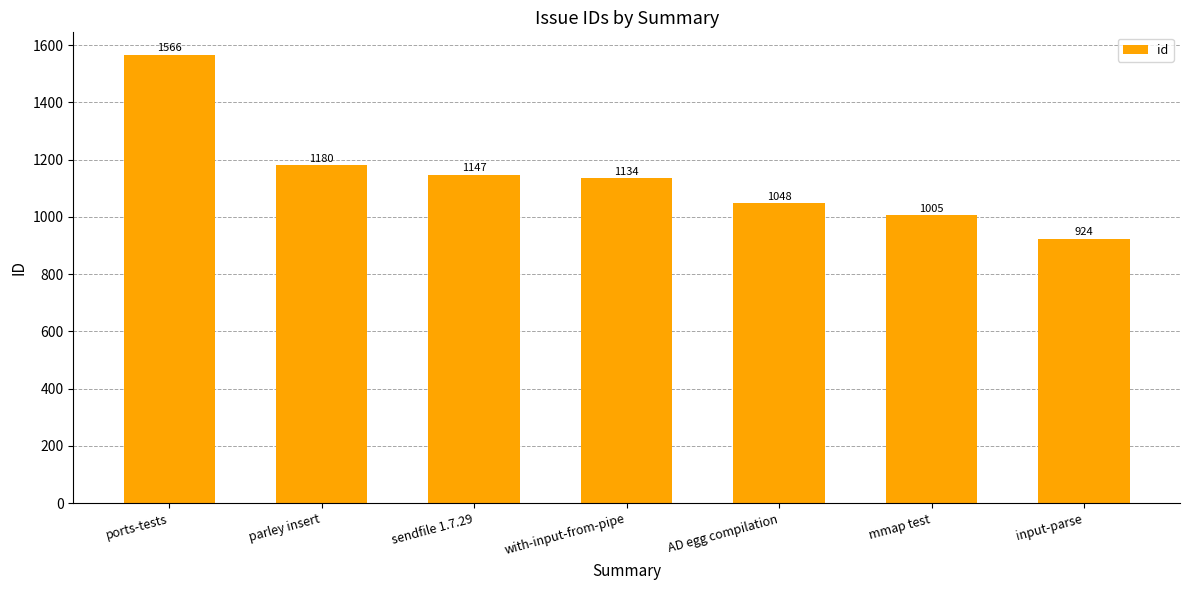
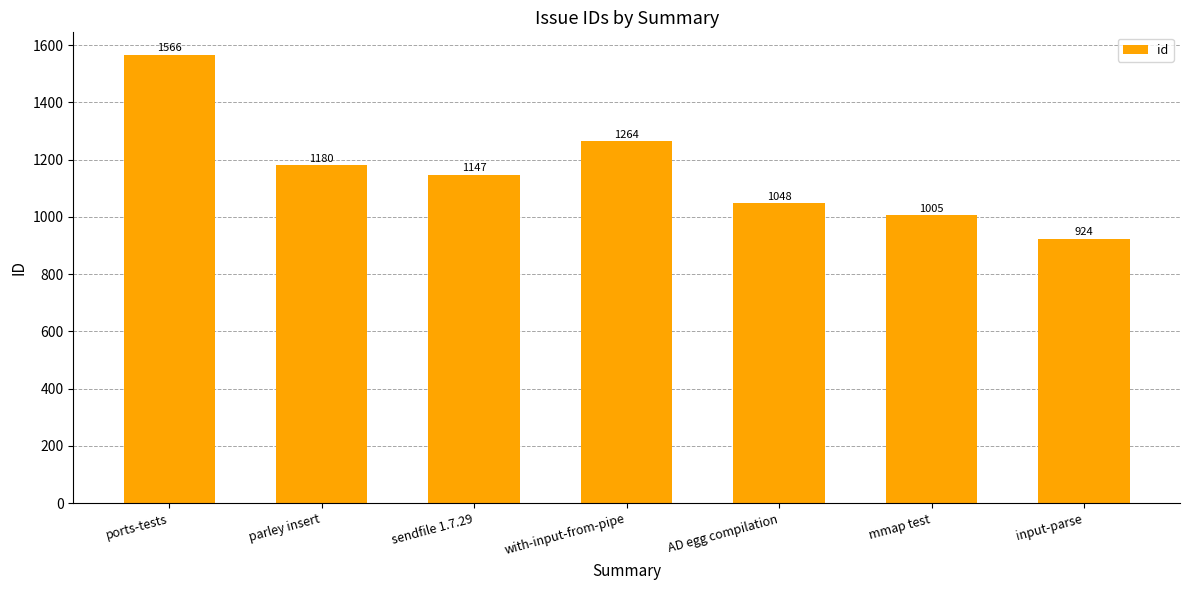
with-input-from-pipe: 1134 -> 1264
